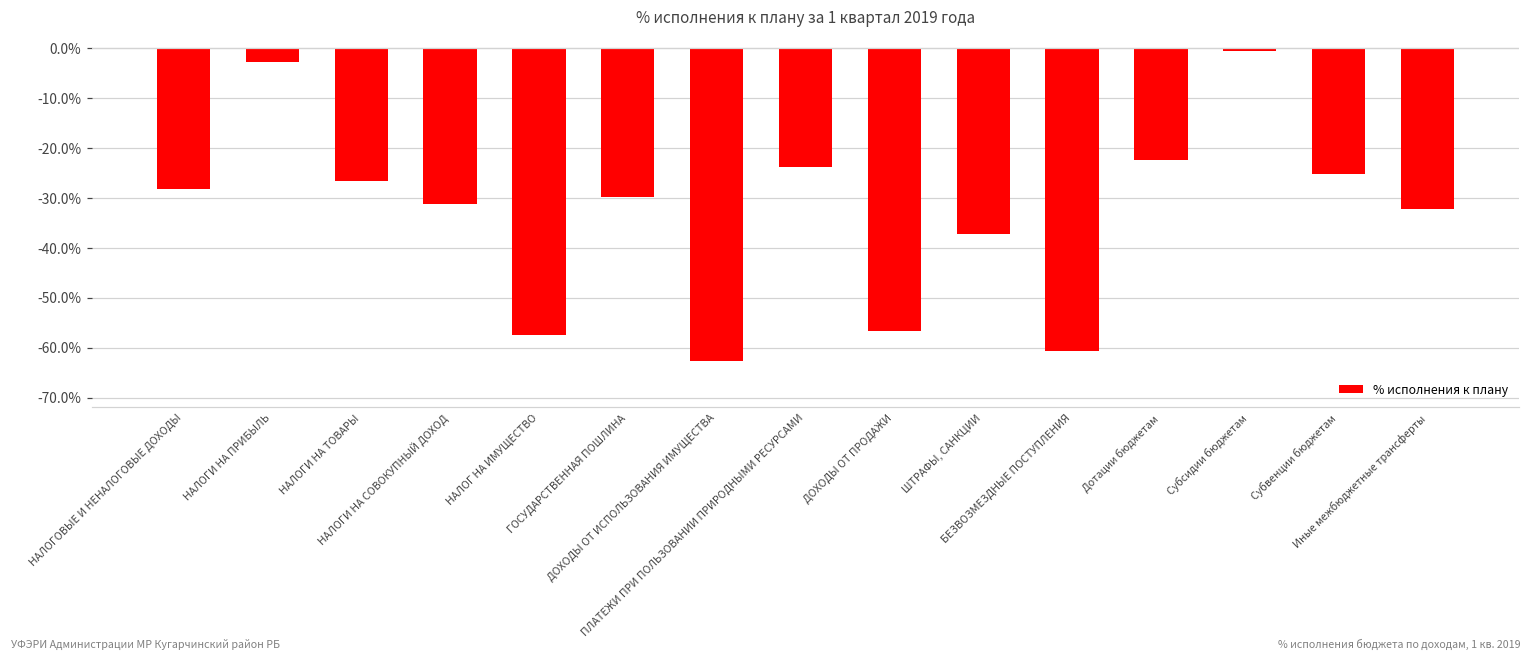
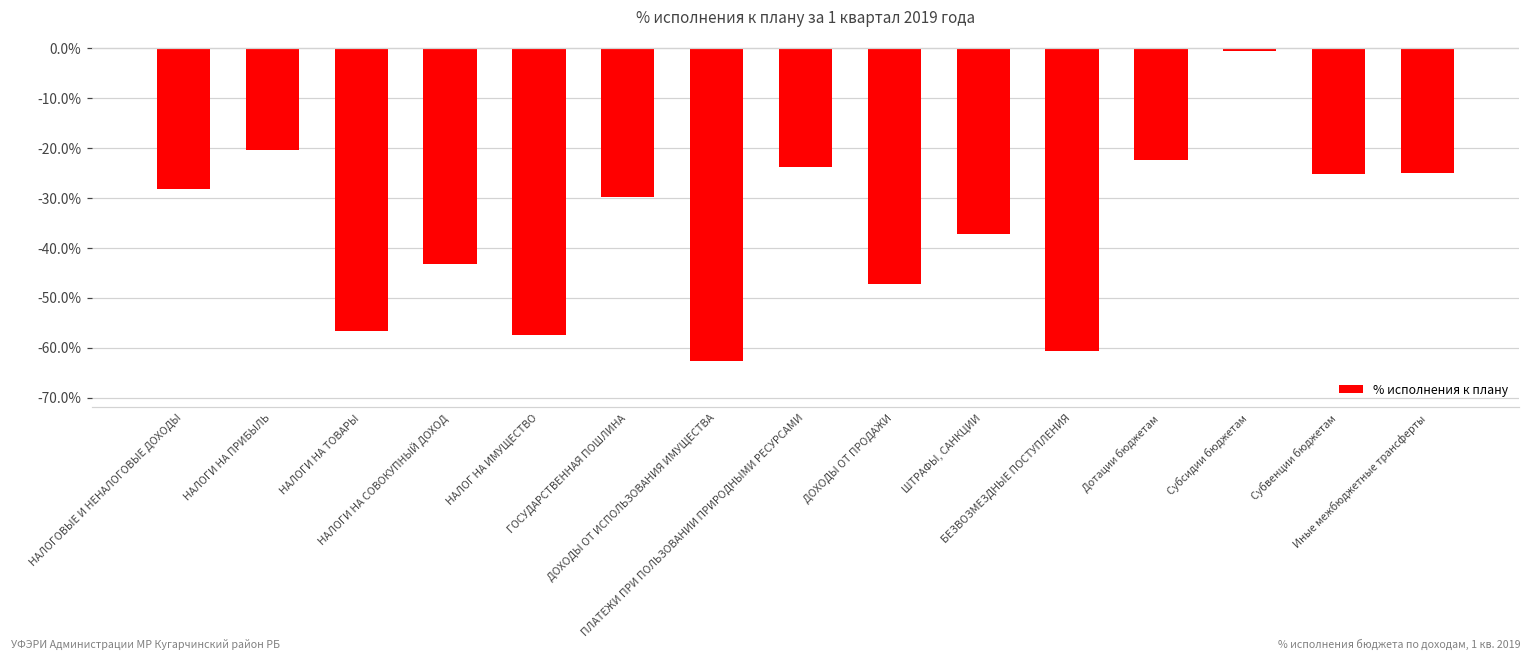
НАЛОГИ НА ПРИБЫЛЬ: -3% -> -20%
НАЛОГИ НА ТОВАРЫ: -27% -> -57%
НАЛОГИ НА СОВОКУПНЫЙ ДОХОД: -31% -> -43%
ДОХОДЫ ОТ ПРОДАЖИ: -57% -> -47%
Иные межбюджетные трансферты: -32% -> -25%
